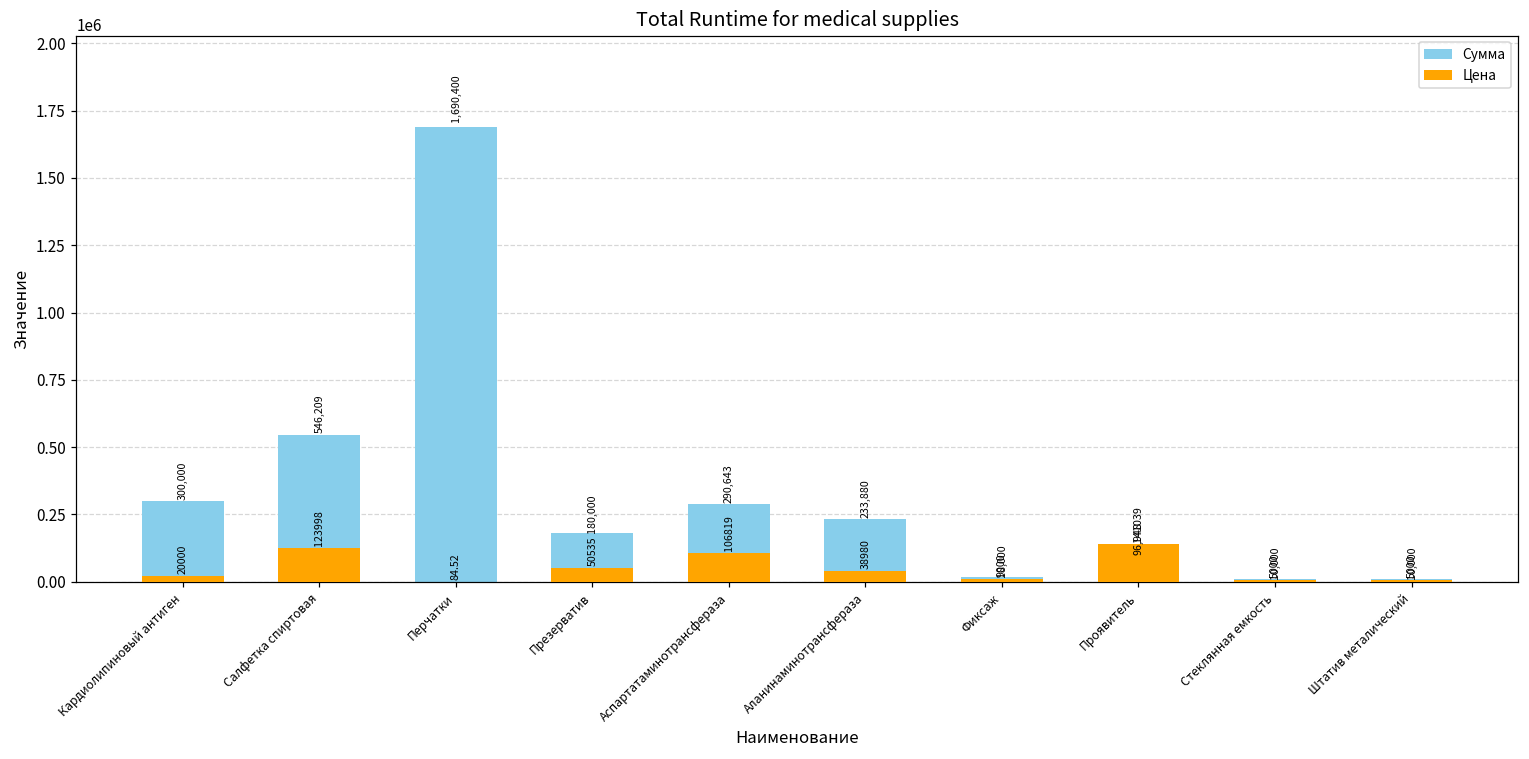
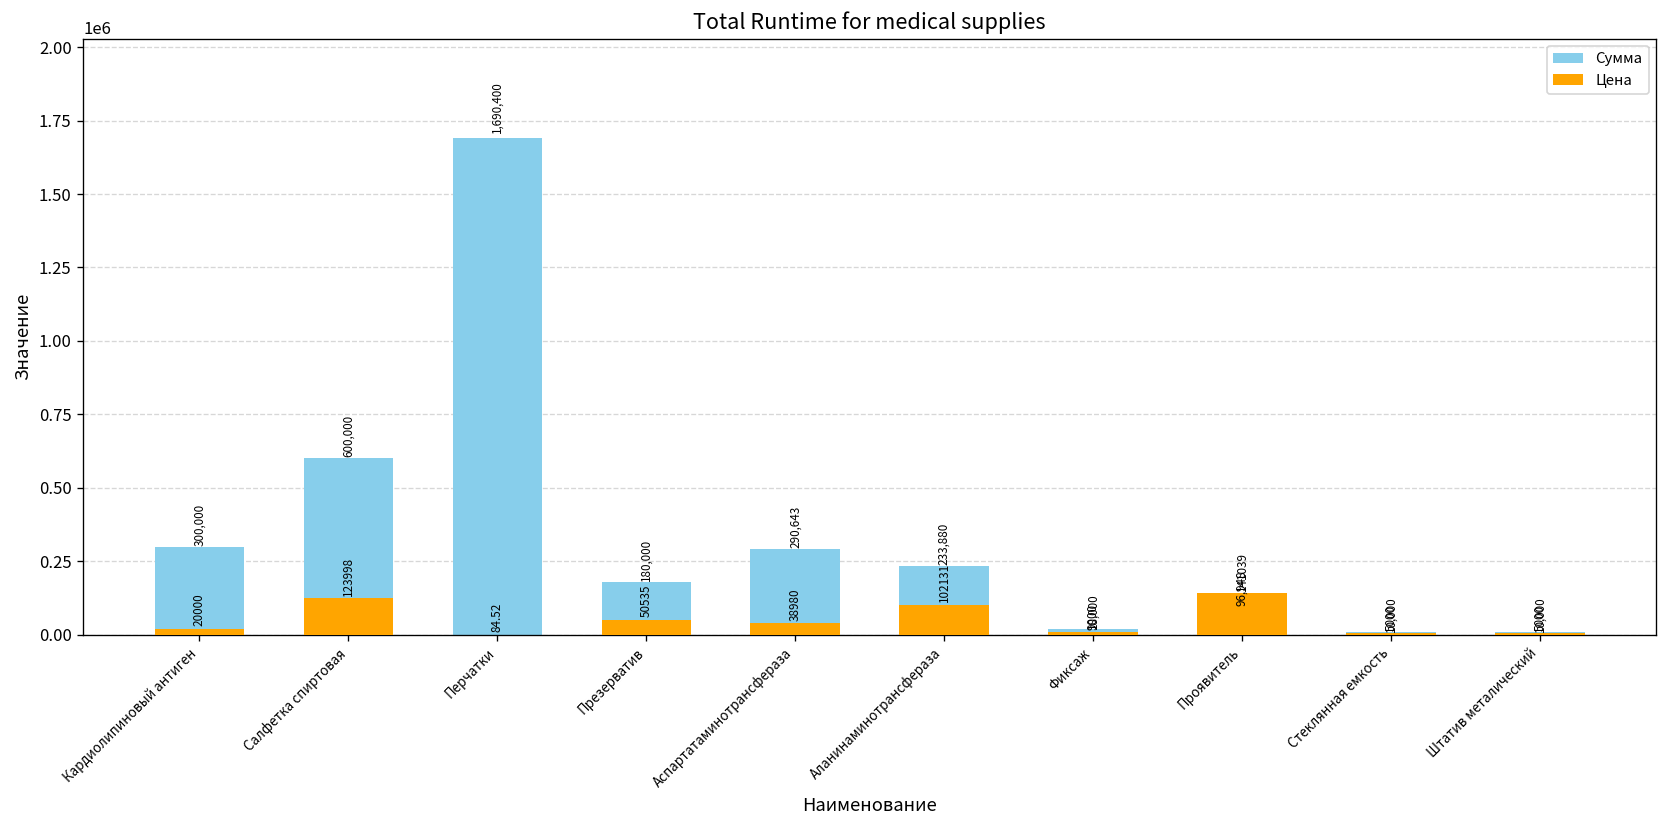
Сумма, Салфетка спиртовая: 546,209 -> 600,000
Цена, Аспартатаминотрансфераза: 106819 -> 38980
Цена, Аланинаминотрансфераза: 38980 -> 102131
